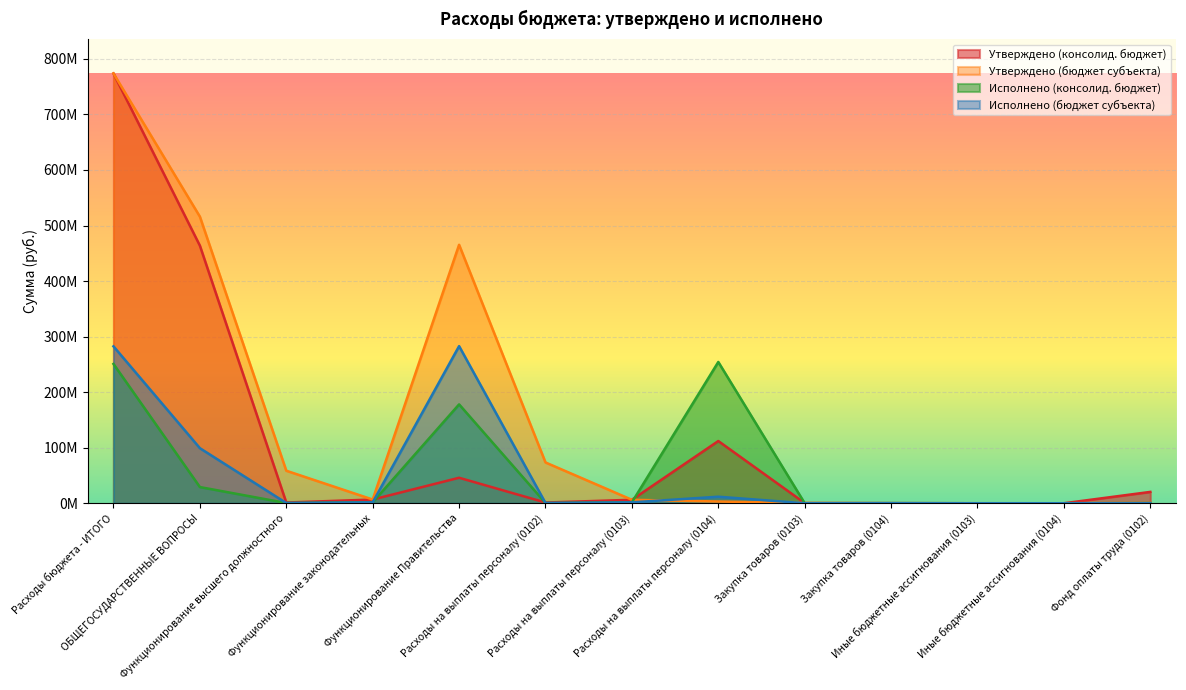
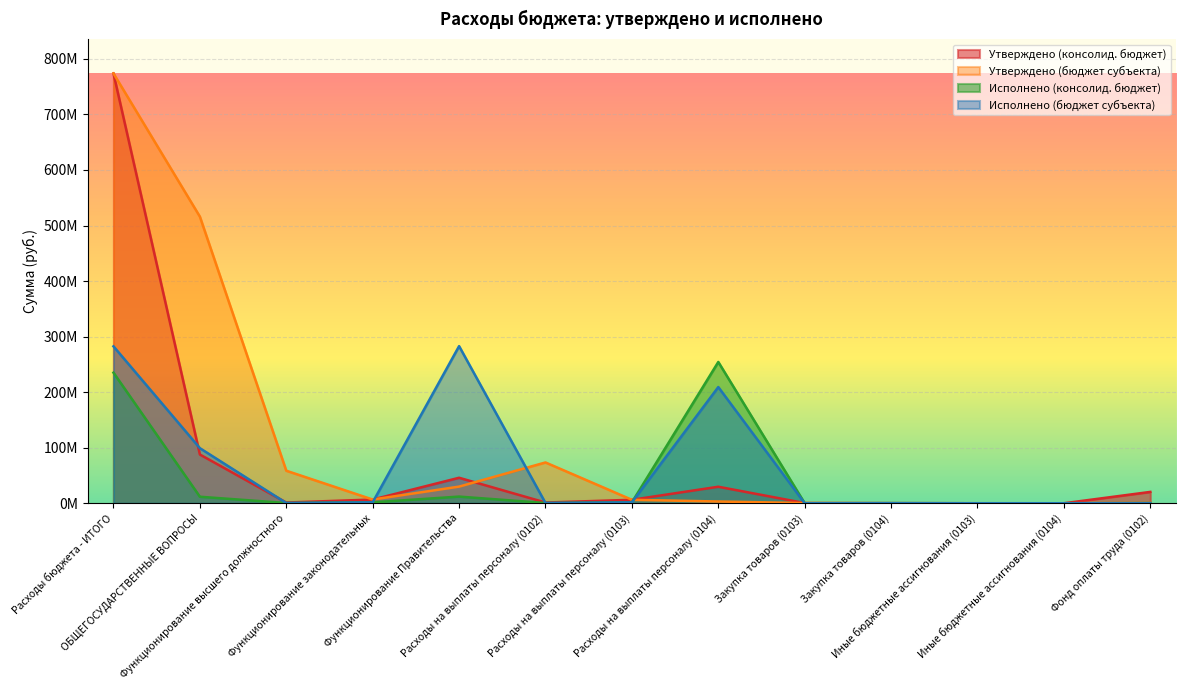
Исполнено (консолид. бюджет), Расходы бюджета - ИТОГО: 250000000 -> 240000000
Утверждено (консолид. бюджет), ОБЩЕГОСУДАРСТВЕННЫЕ ВОПРОСЫ: 460000000 -> 90000000
Исполнено (консолид. бюджет), ОБЩЕГОСУДАРСТВЕННЫЕ ВОПРОСЫ: 30000000 -> 10000000
Утверждено (бюджет субъекта), Функционирование Правительства: 470000000 -> 30000000
Исполнено (консолид. бюджет), Функционирование Правительства: 180000000 -> 10000000
Утверждено (консолид. бюджет), Расходы на выплаты персоналу (0104): 110000000 -> 30000000
Исполнено (бюджет субъекта), Расходы на выплаты персоналу (0104): 10000000 -> 210000000
